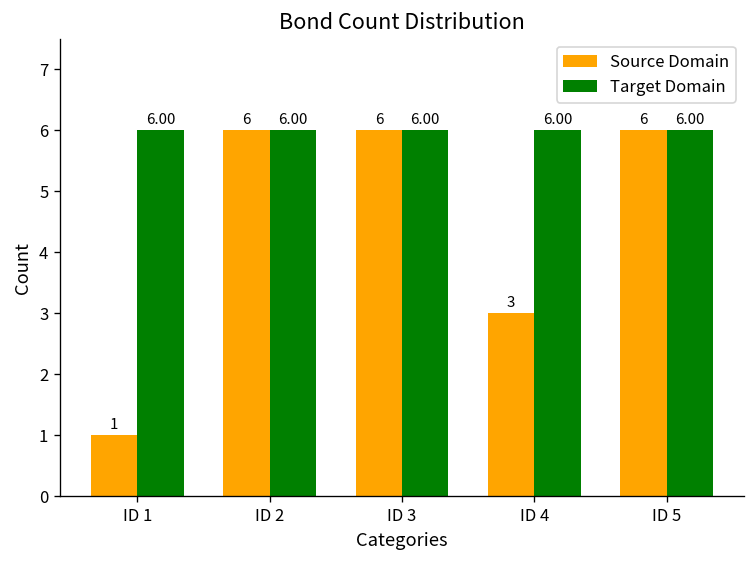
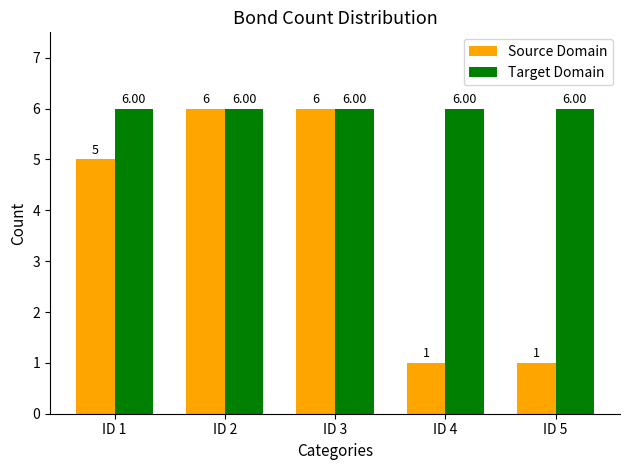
Source Domain, ID 1: 1 -> 5
Source Domain, ID 4: 3 -> 1
Source Domain, ID 5: 6 -> 1
